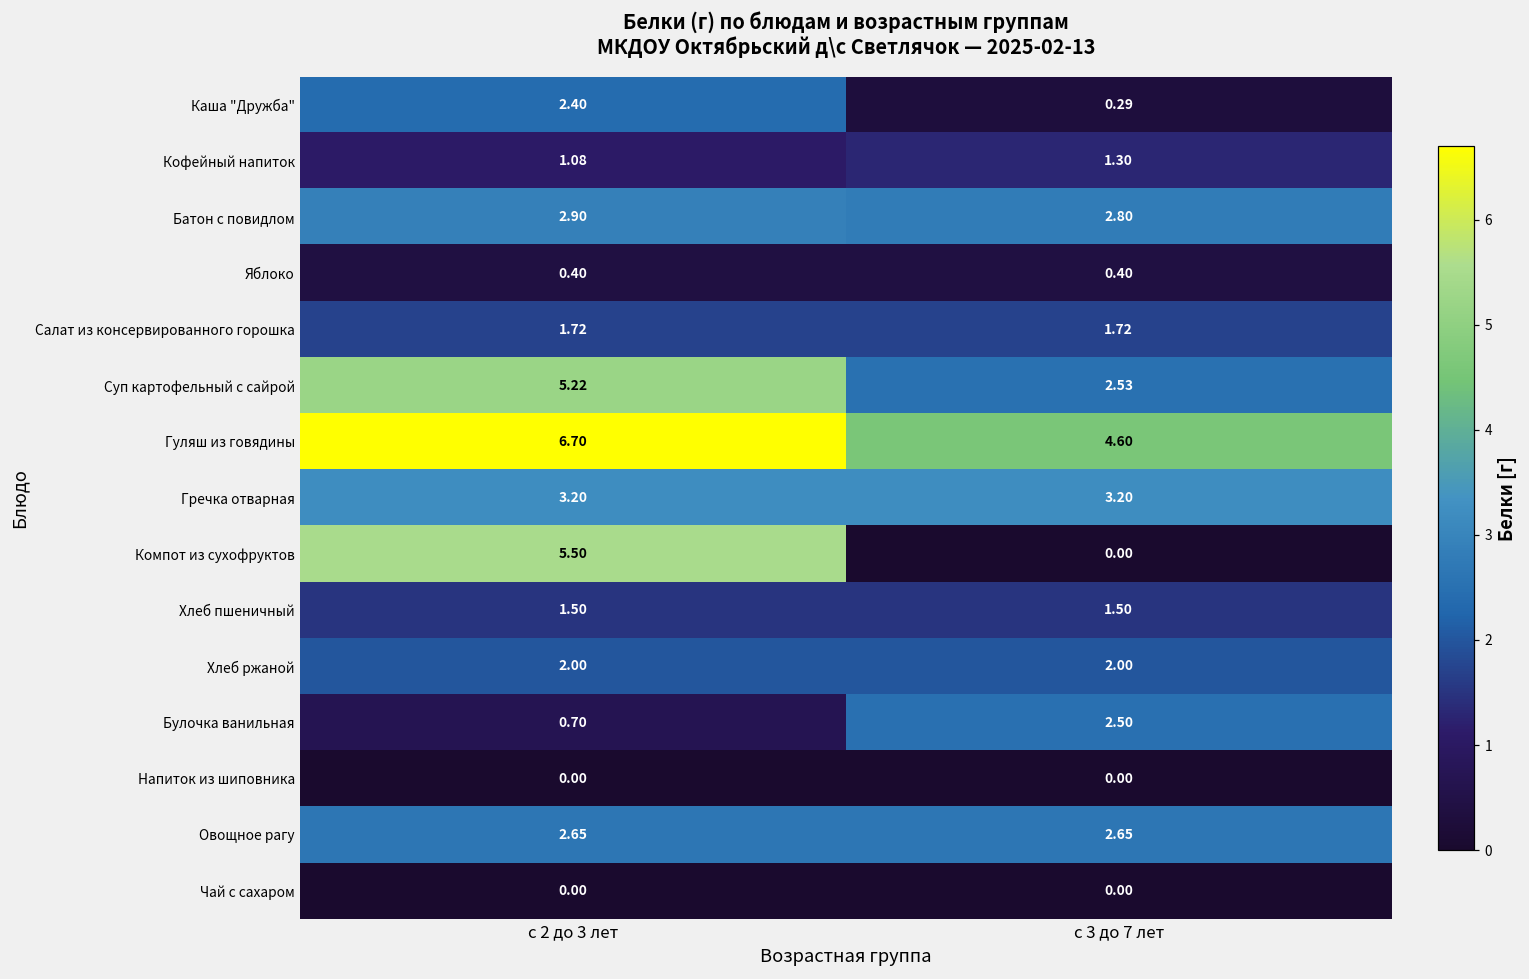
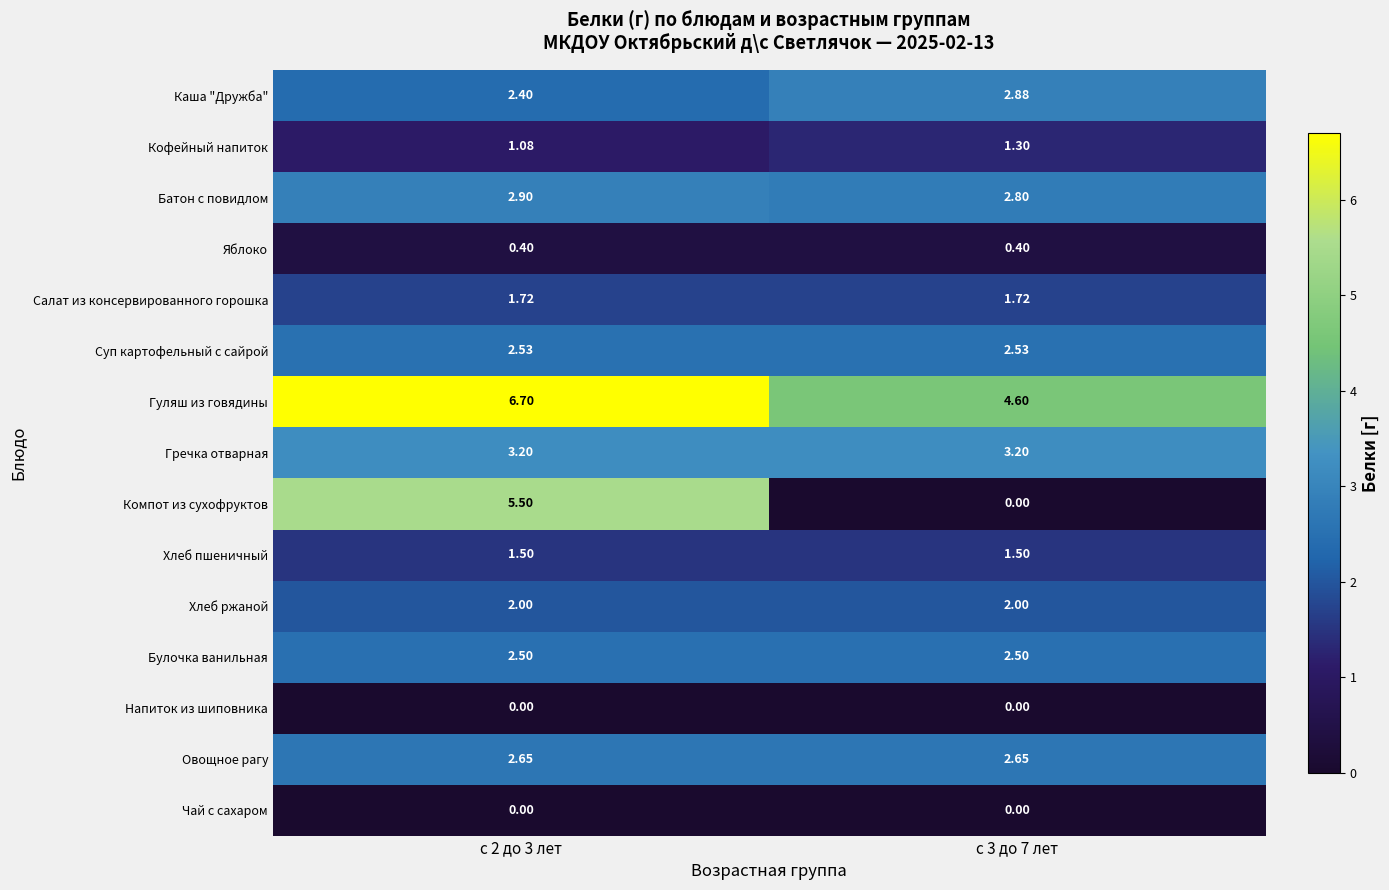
Каша "Дружба", с 3 до 7 лет: 0.29 -> 2.88
Суп картофельный с сайрой, с 2 до 3 лет: 5.22 -> 2.53
Булочка ванильная, с 2 до 3 лет: 0.70 -> 2.50
